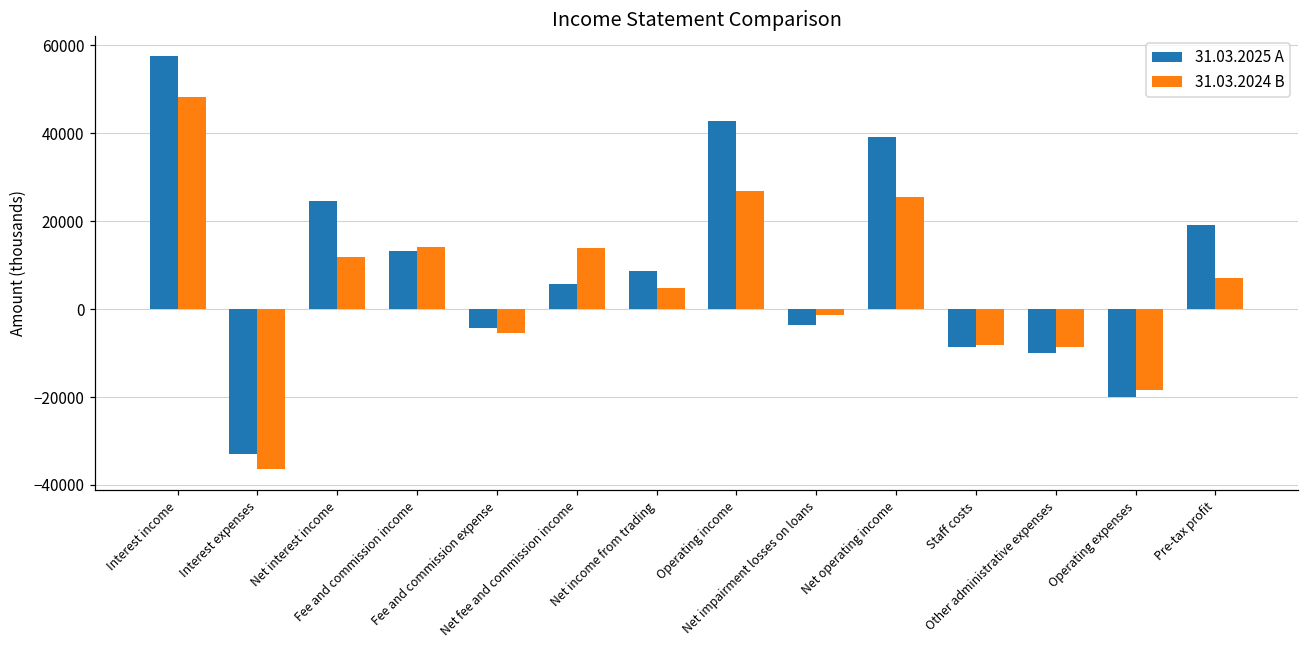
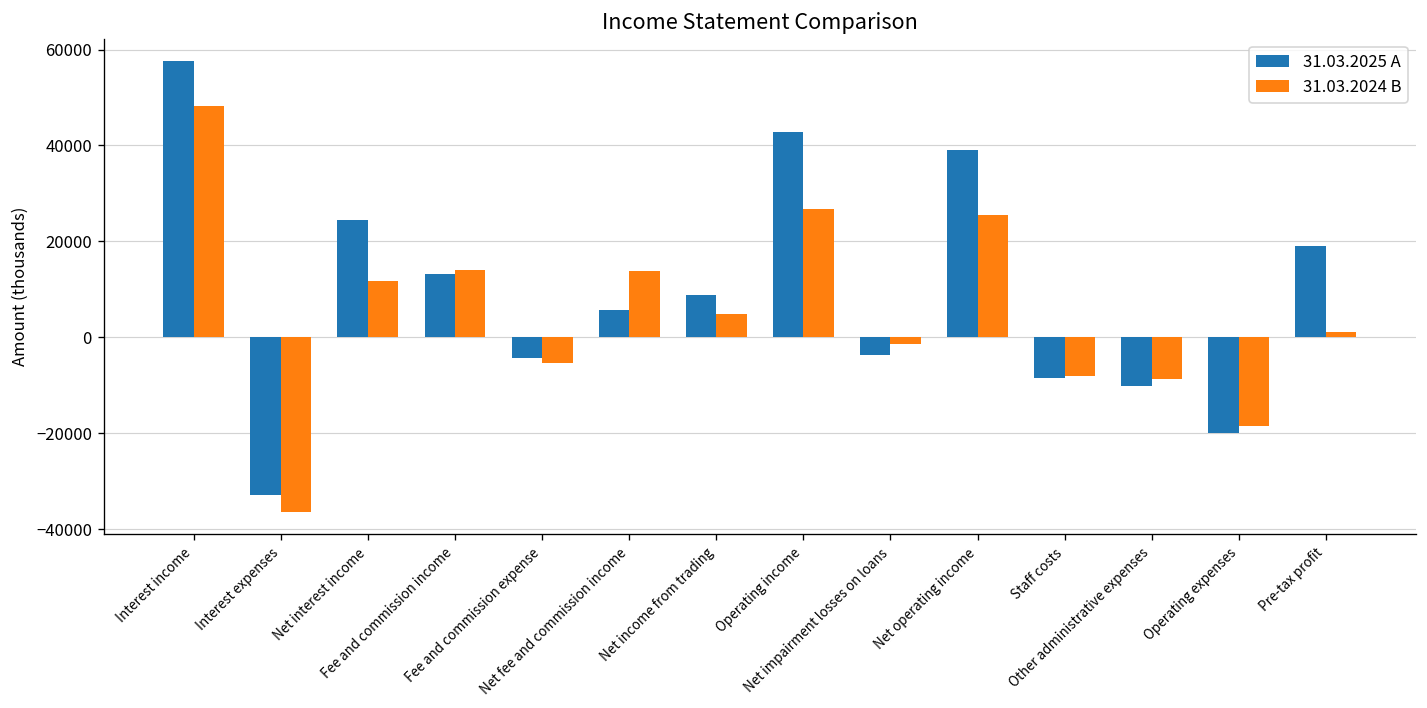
31.03.2024 B, Pre-tax profit: 7000 -> 1000
